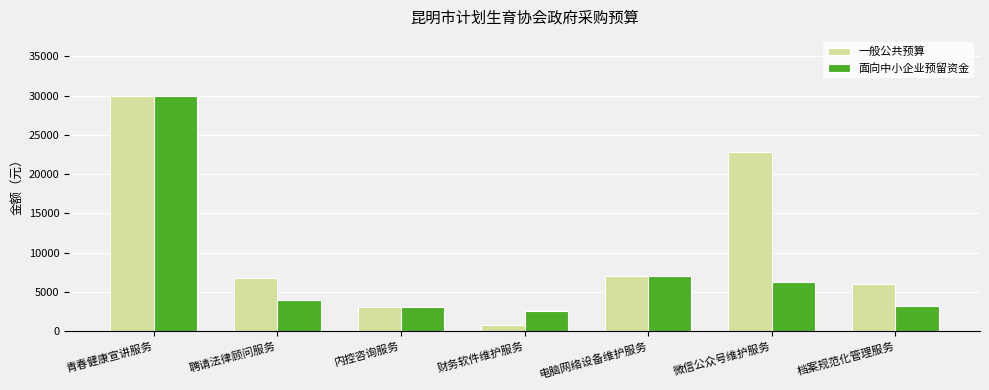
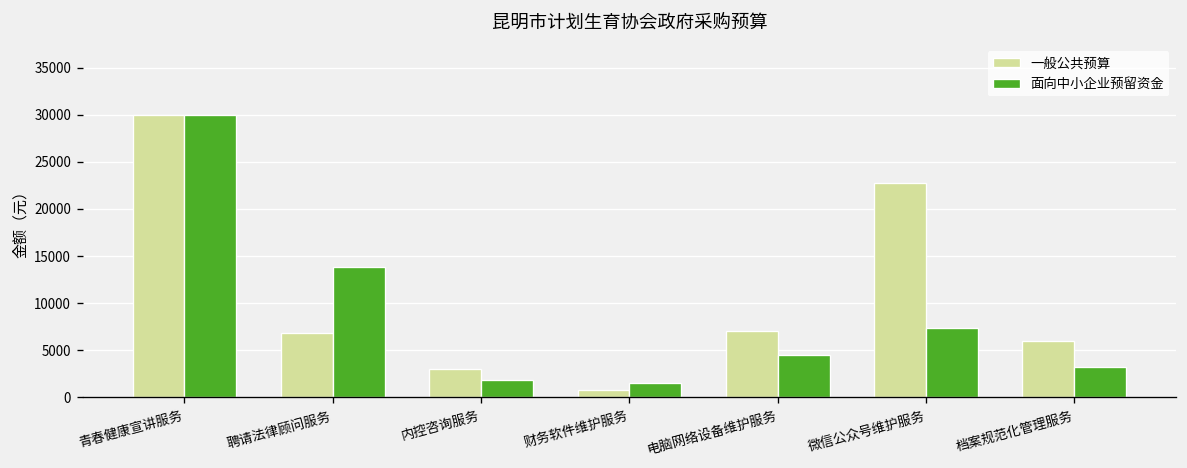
面向中小企业预留资金, 聘请法律顾问服务: 4000 -> 14000
面向中小企业预留资金, 内控咨询服务: 3000 -> 2000
面向中小企业预留资金, 财务软件维护服务: 3000 -> 1000
面向中小企业预留资金, 电脑网络设备维护服务: 7000 -> 4000
面向中小企业预留资金, 微信公众号维护服务: 6000 -> 7000
